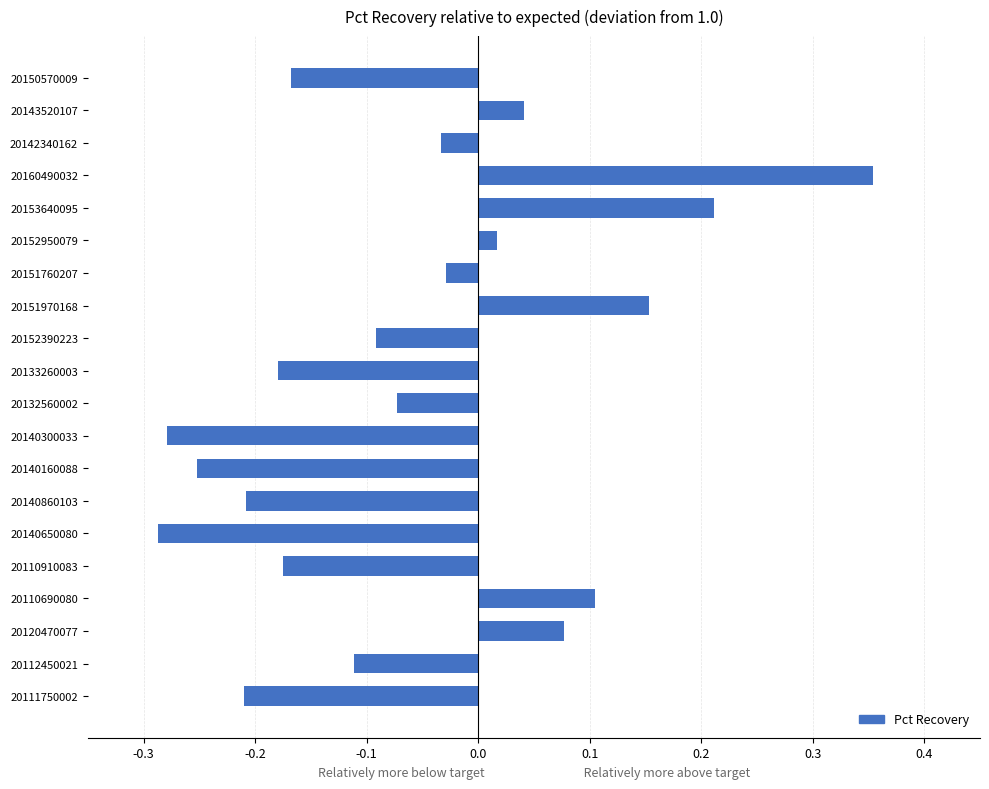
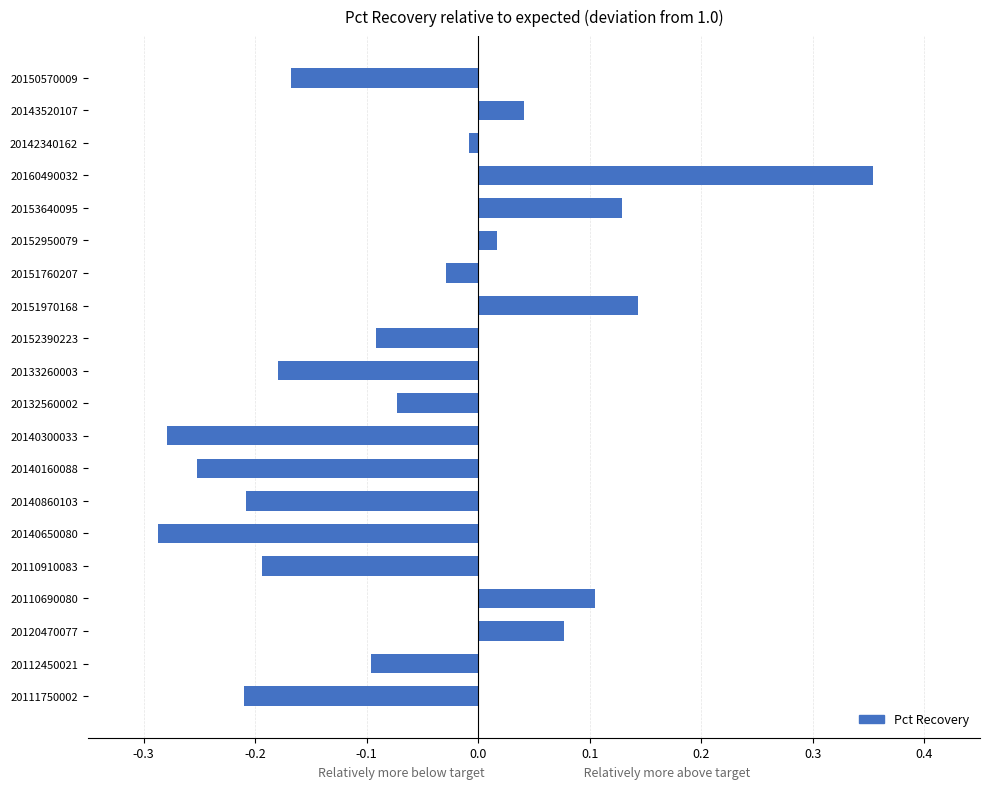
20142340162: -0.033 -> -0.008
20153640095: 0.212 -> 0.129
20151970168: 0.154 -> 0.143
20110910083: -0.175 -> -0.194
20112450021: -0.111 -> -0.097
